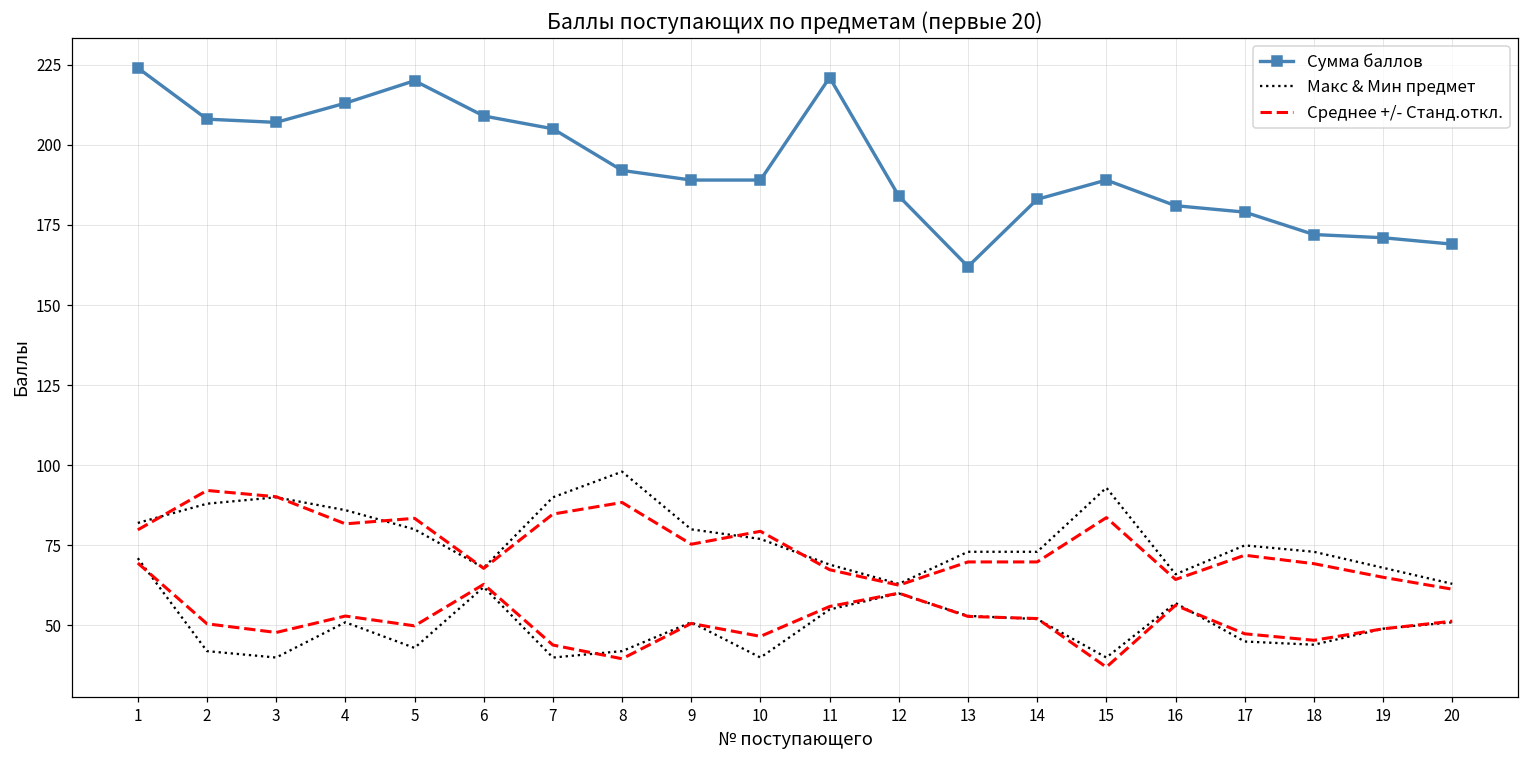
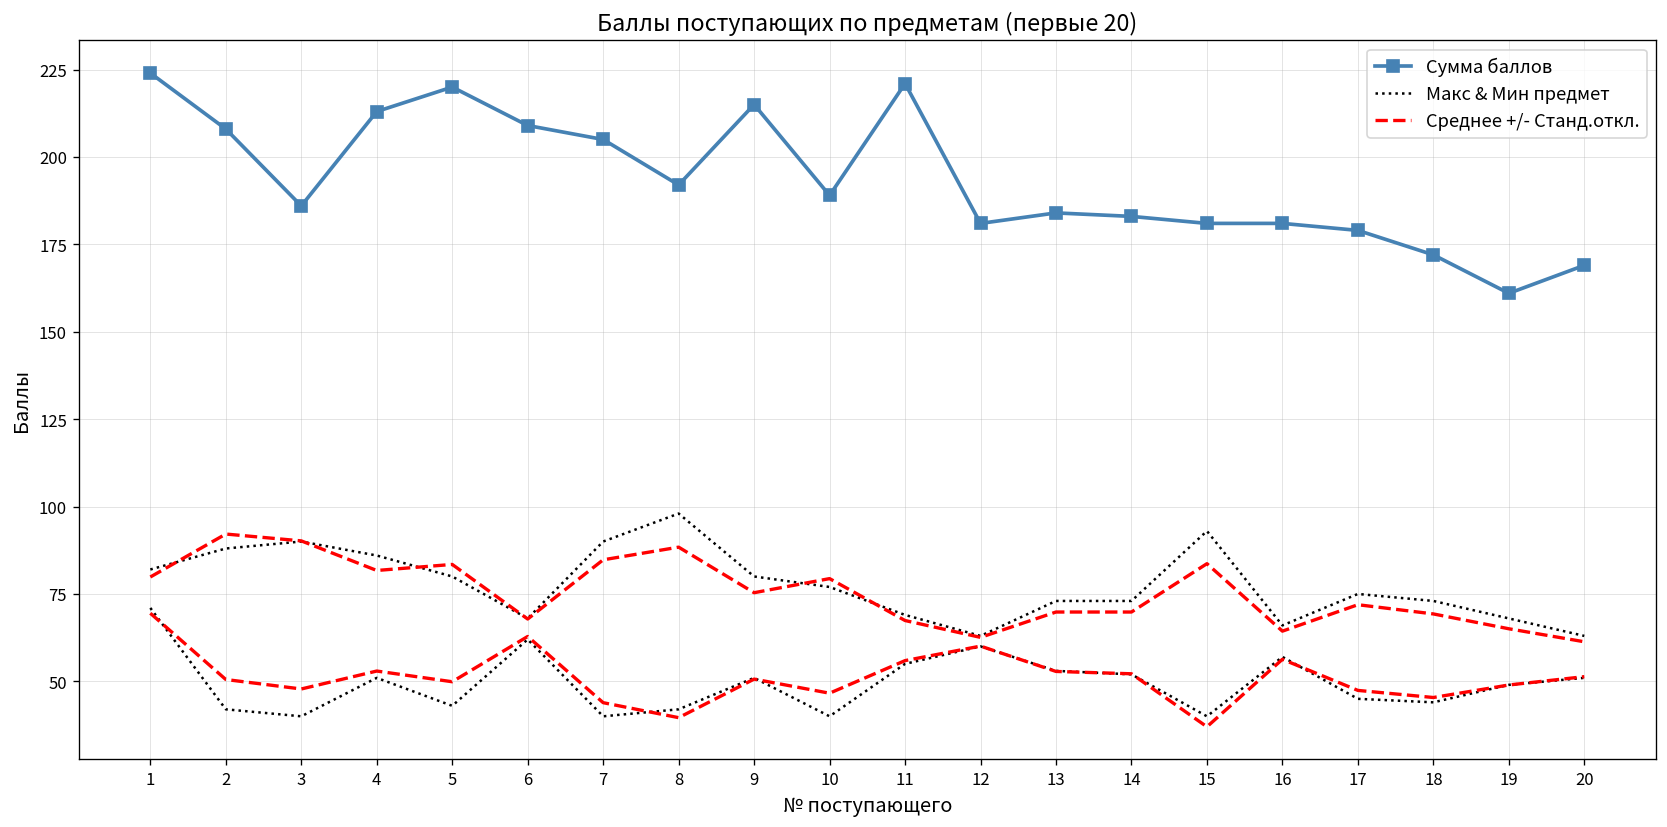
Сумма баллов, 3: 207 -> 186
Сумма баллов, 9: 189 -> 215
Сумма баллов, 12: 184 -> 181
Сумма баллов, 13: 162 -> 184
Сумма баллов, 15: 189 -> 181
Сумма баллов, 19: 171 -> 161
